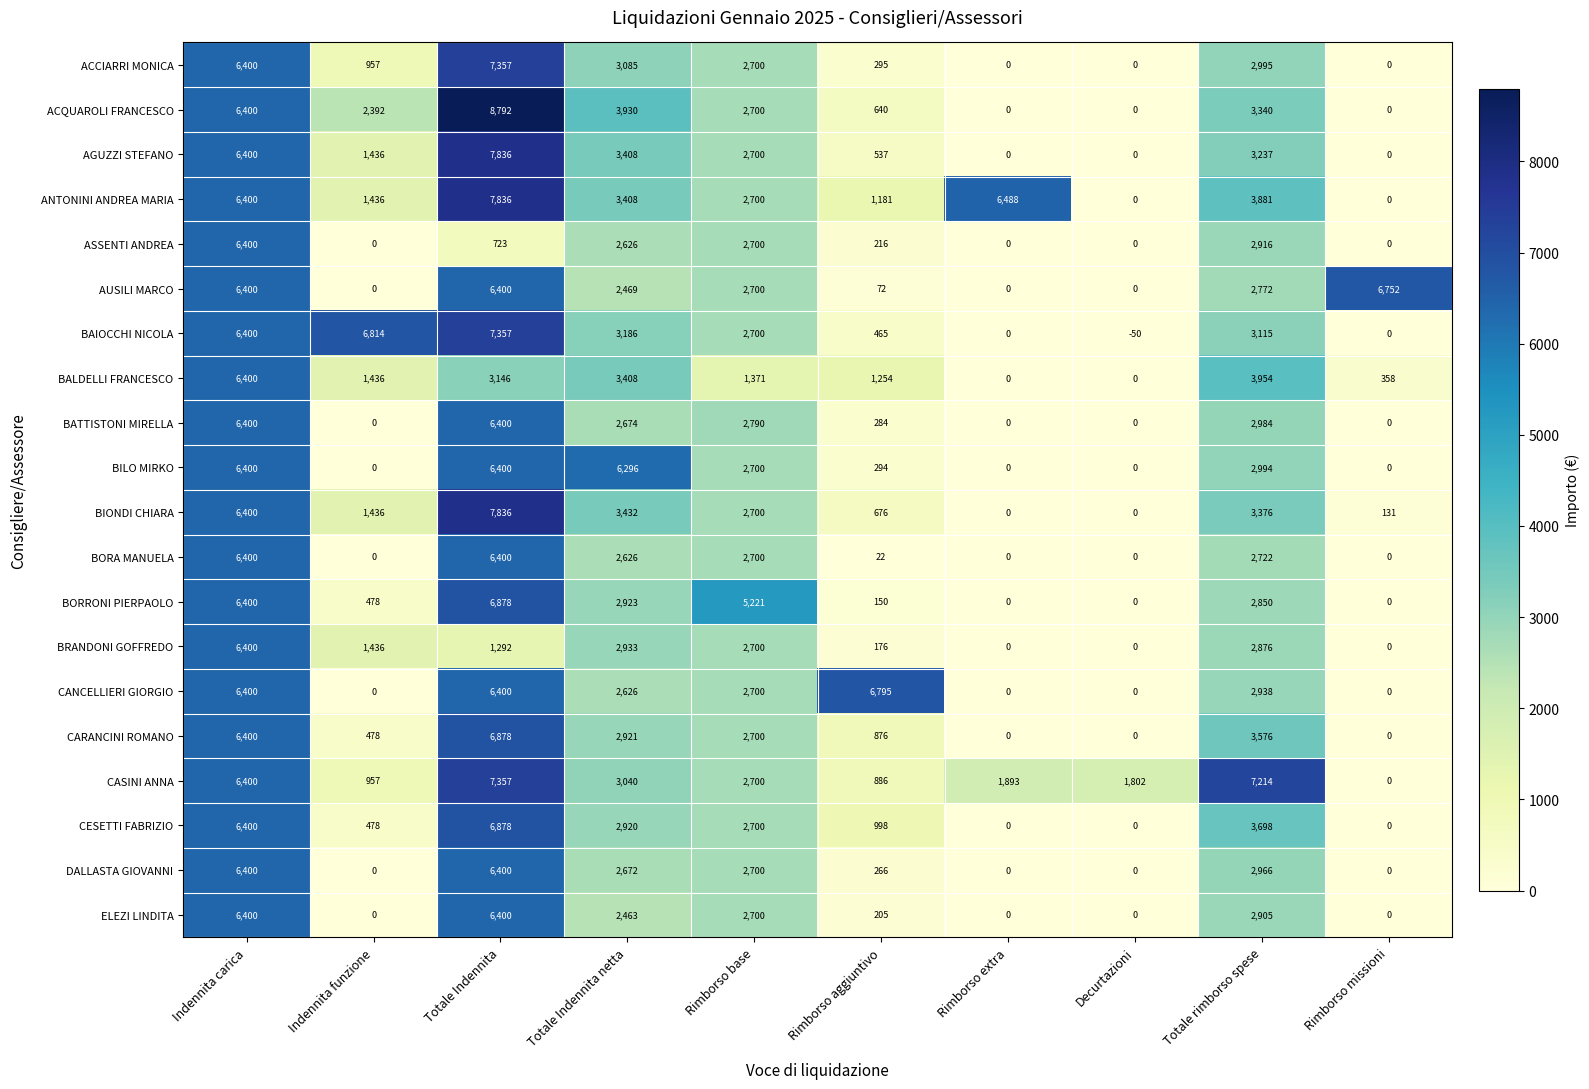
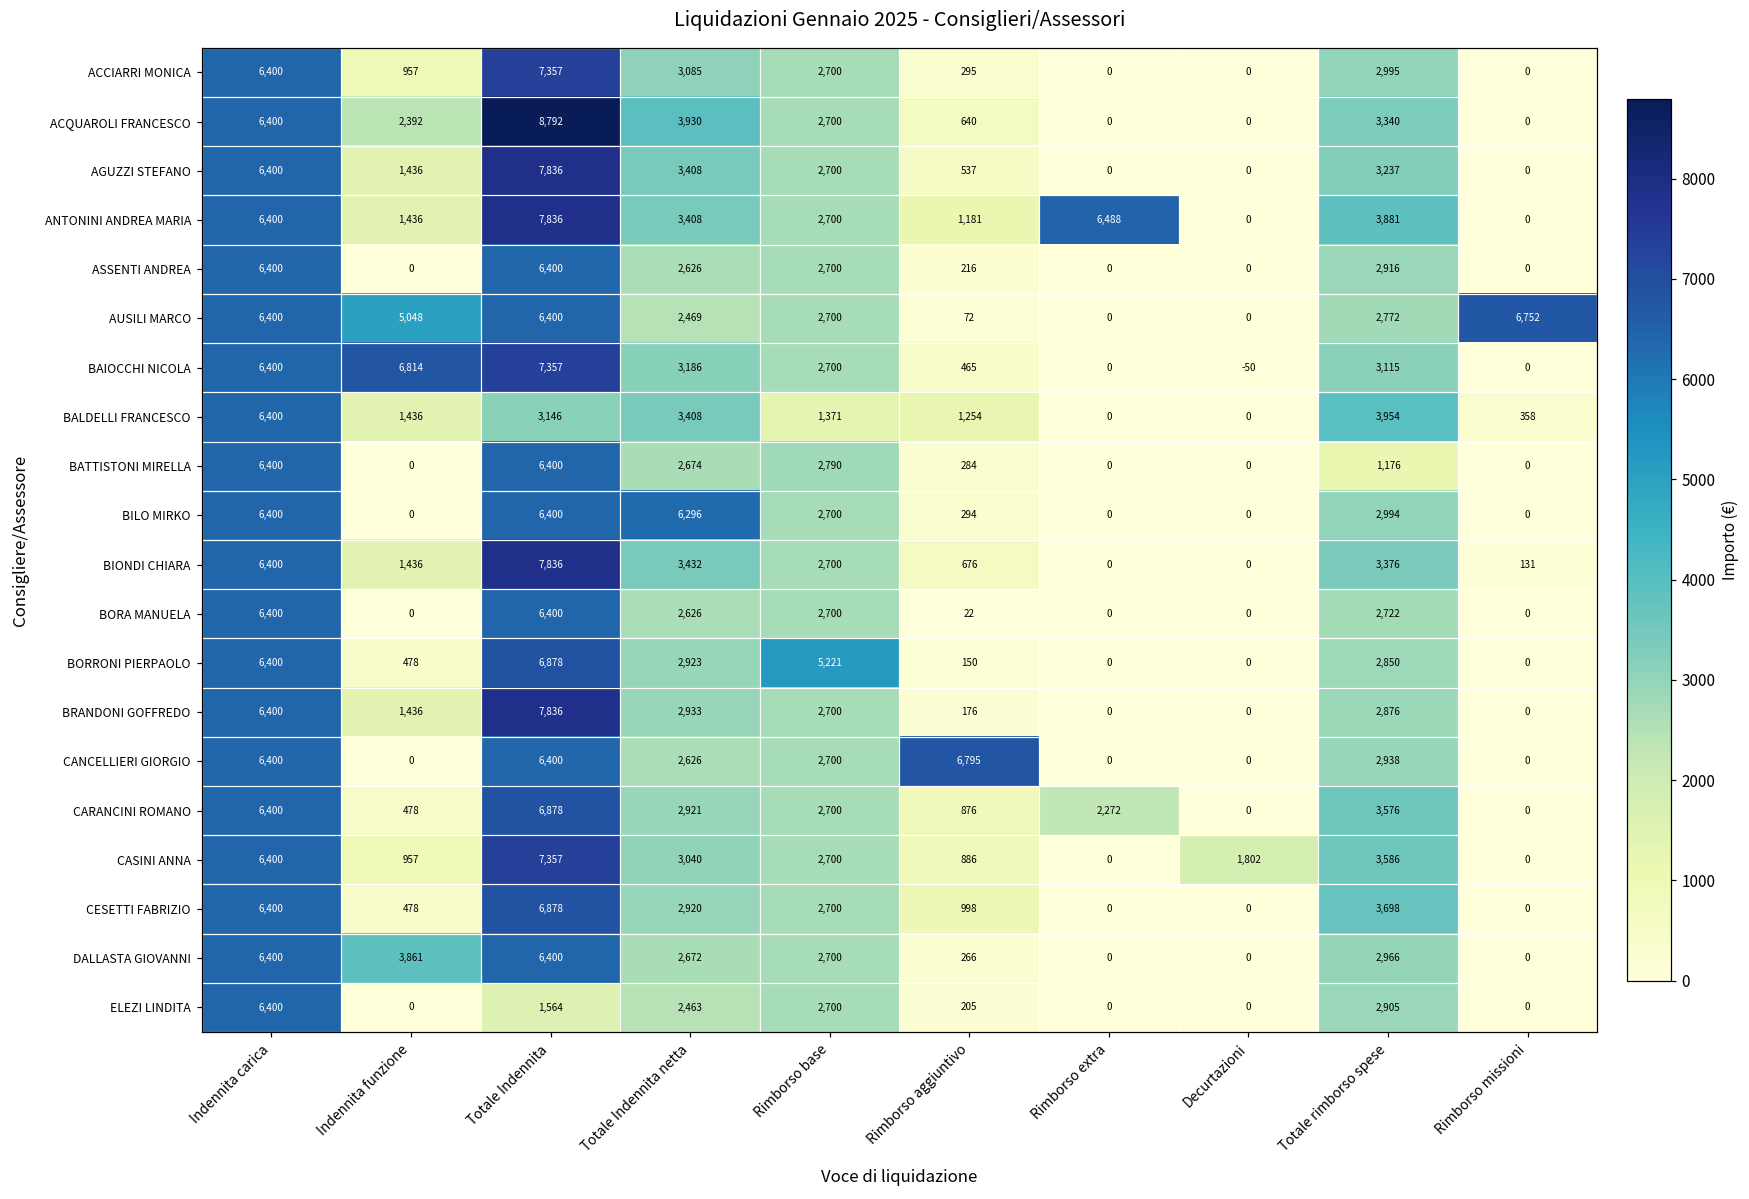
ASSENTI ANDREA, Totale Indennita: 723 -> 6,400
AUSILI MARCO, Indennita funzione: 0 -> 5,048
BATTISTONI MIRELLA, Totale rimborso spese: 2,984 -> 1,176
BRANDONI GOFFREDO, Totale Indennita: 1,292 -> 7,836
CARANCINI ROMANO, Rimborso extra: 0 -> 2,272
CASINI ANNA, Rimborso extra: 1,893 -> 0
CASINI ANNA, Totale rimborso spese: 7,214 -> 3,586
DALLASTA GIOVANNI, Indennita funzione: 0 -> 3,861
ELEZI LINDITA, Totale Indennita: 6,400 -> 1,564
